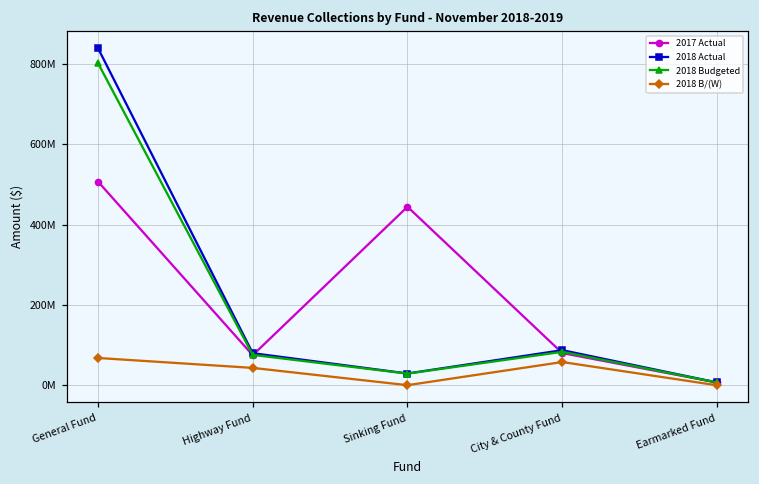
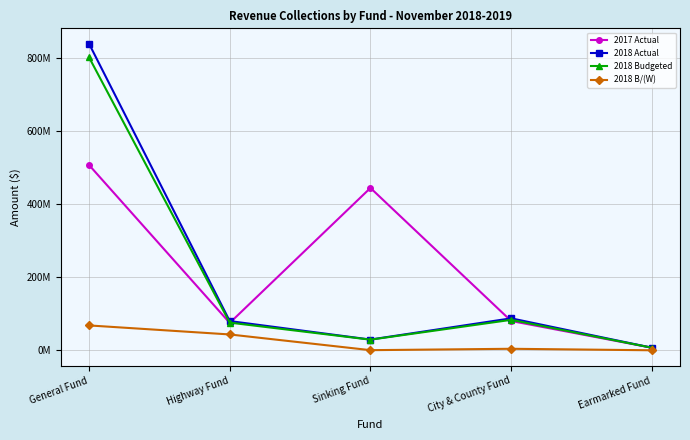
2018 B/(W), City & County Fund: 60000000 -> 0
